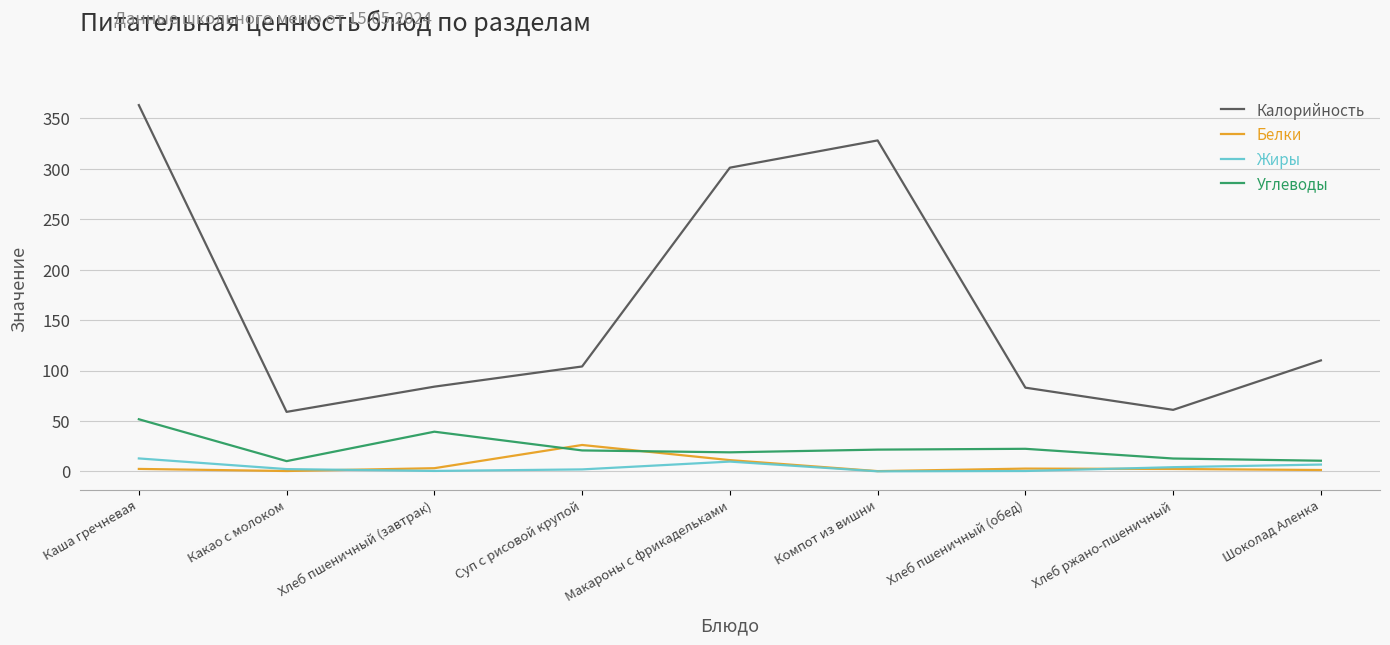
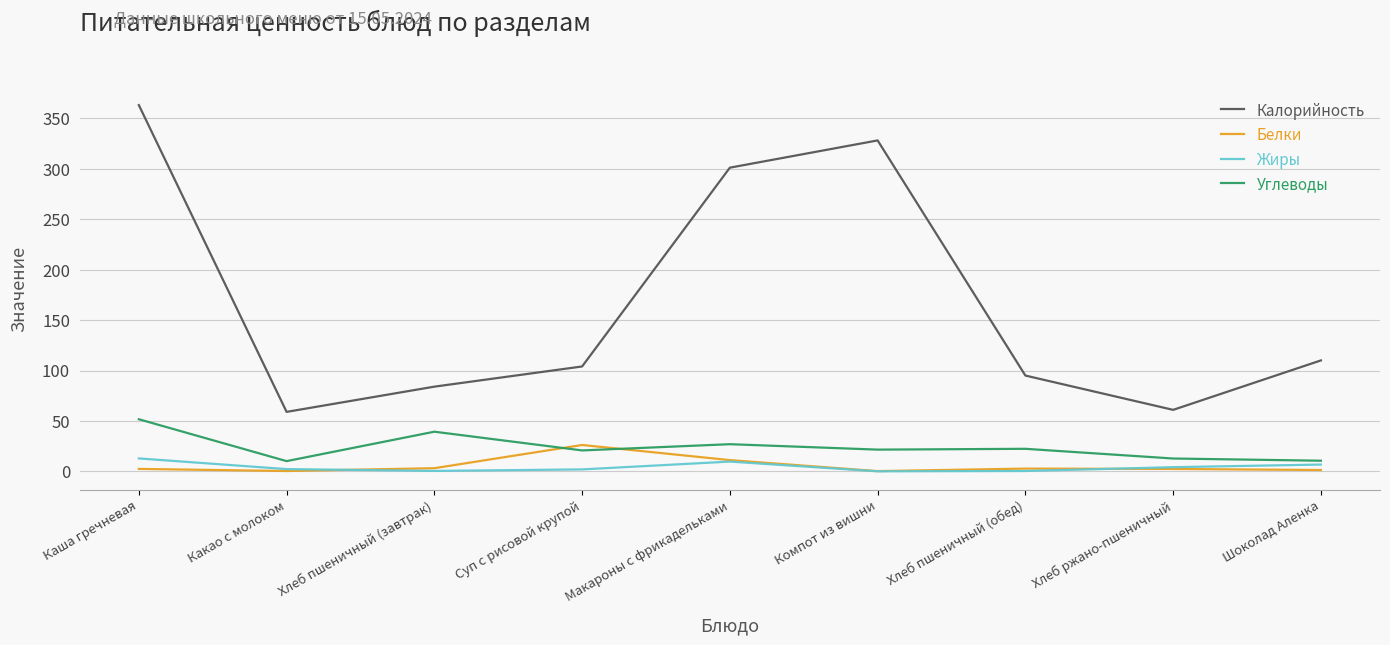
Углеводы, Макароны с фрикадельками: 19 -> 27
Калорийность, Хлеб пшеничный (обед): 83 -> 95
